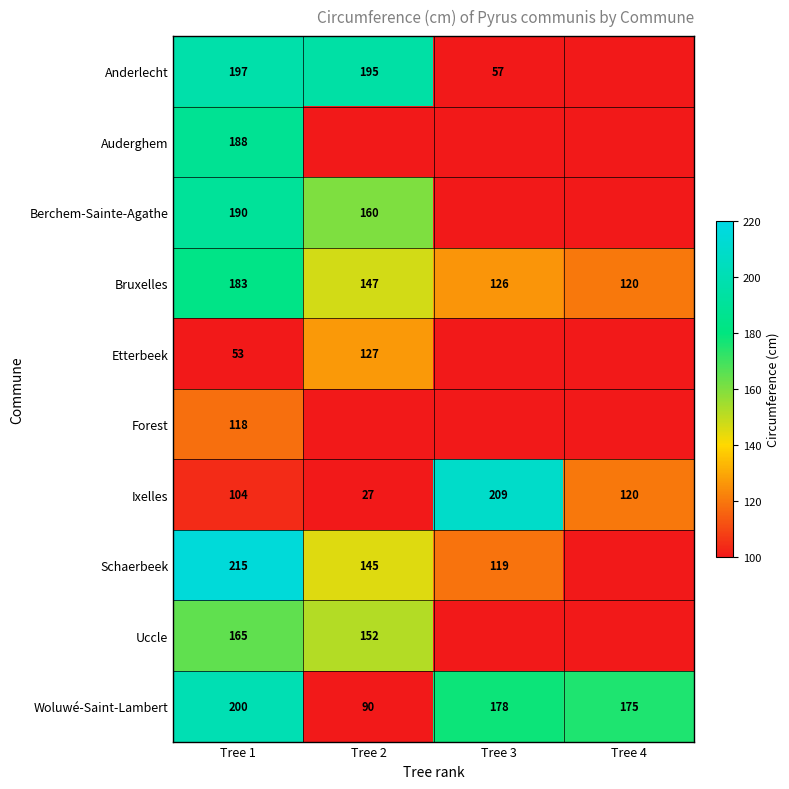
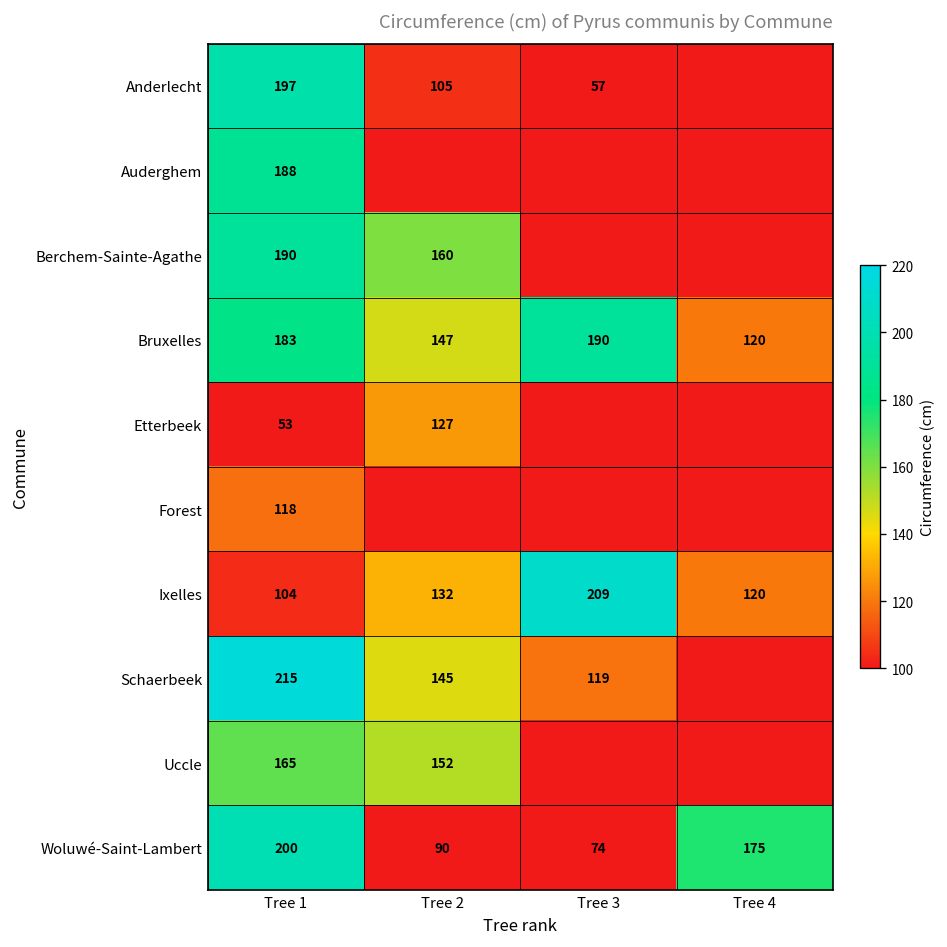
Anderlecht, Tree 2: 195 -> 105
Bruxelles, Tree 3: 126 -> 190
Ixelles, Tree 2: 27 -> 132
Woluwé-Saint-Lambert, Tree 3: 178 -> 74
